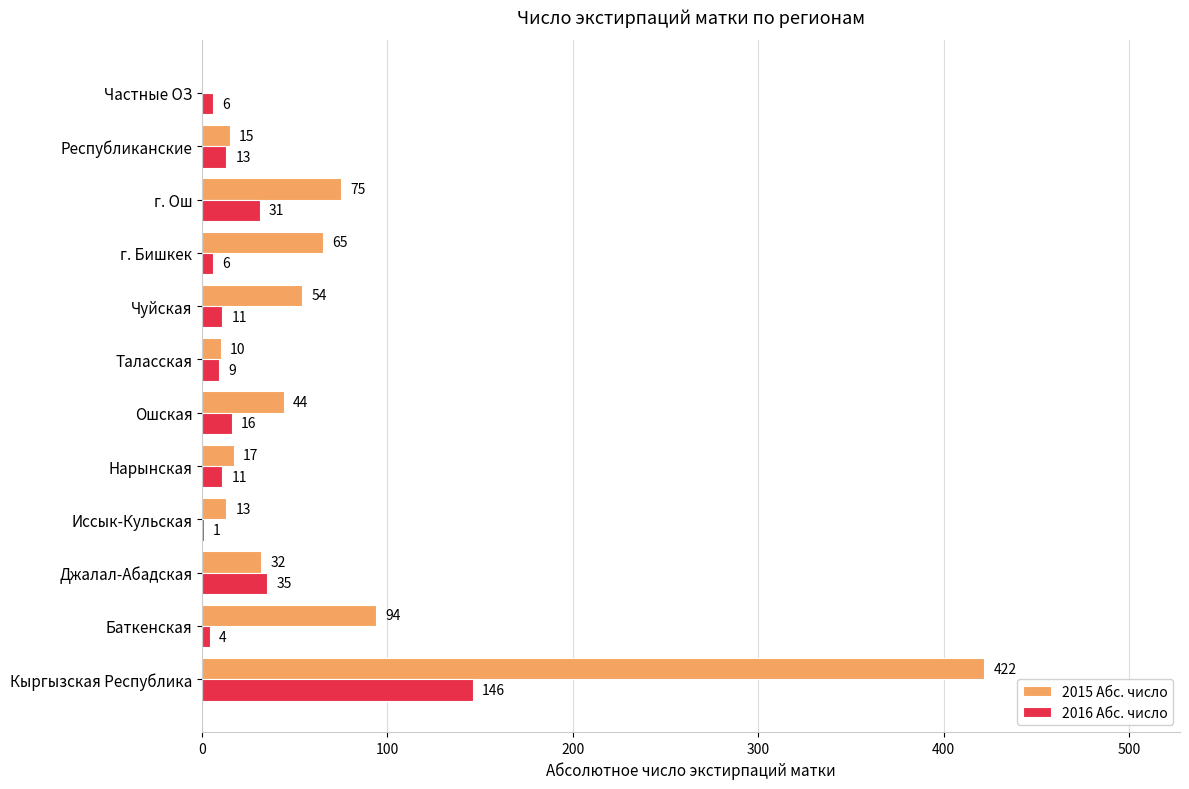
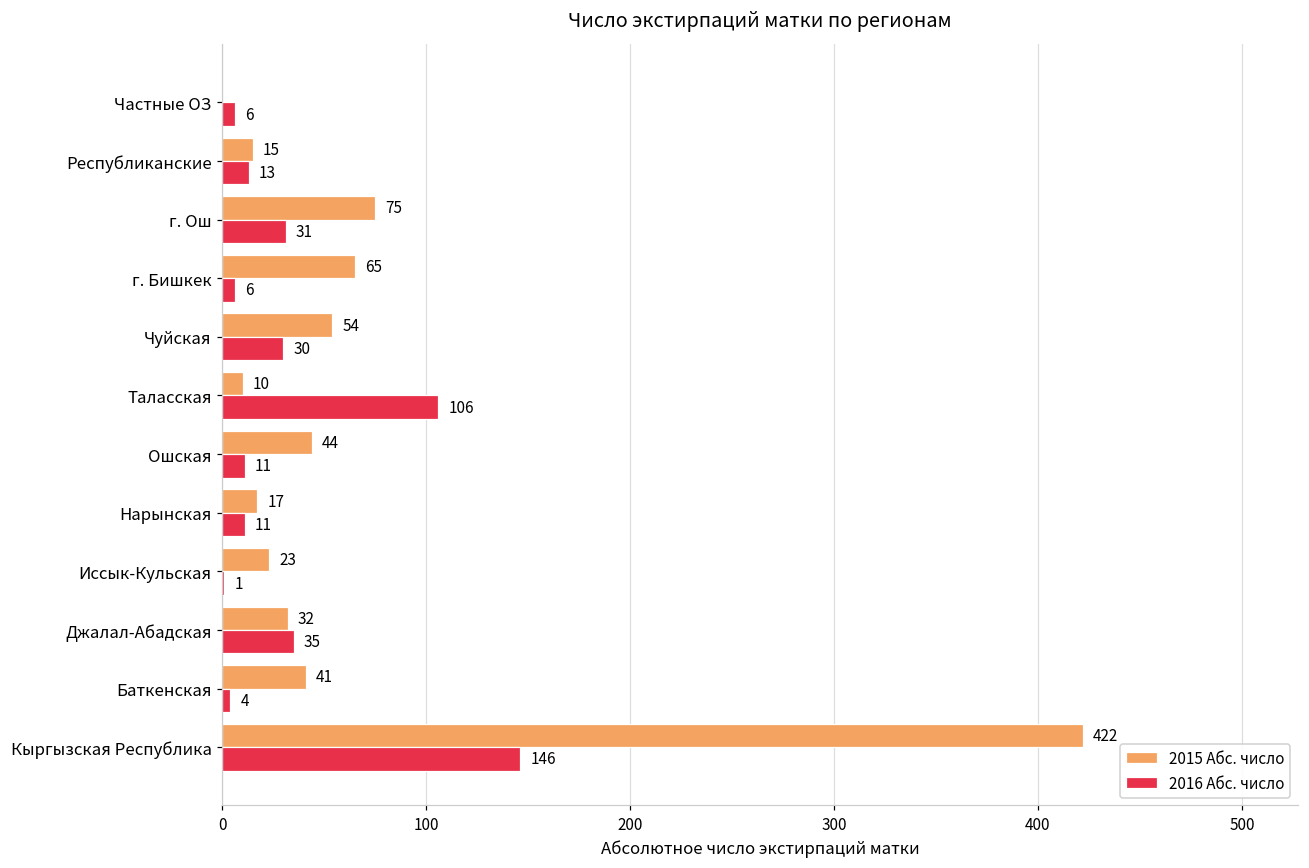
2016 Абс. число, Чуйская: 11 -> 30
2016 Абс. число, Таласская: 9 -> 106
2016 Абс. число, Ошская: 16 -> 11
2015 Абс. число, Иссык-Кульская: 13 -> 23
2015 Абс. число, Баткенская: 94 -> 41
